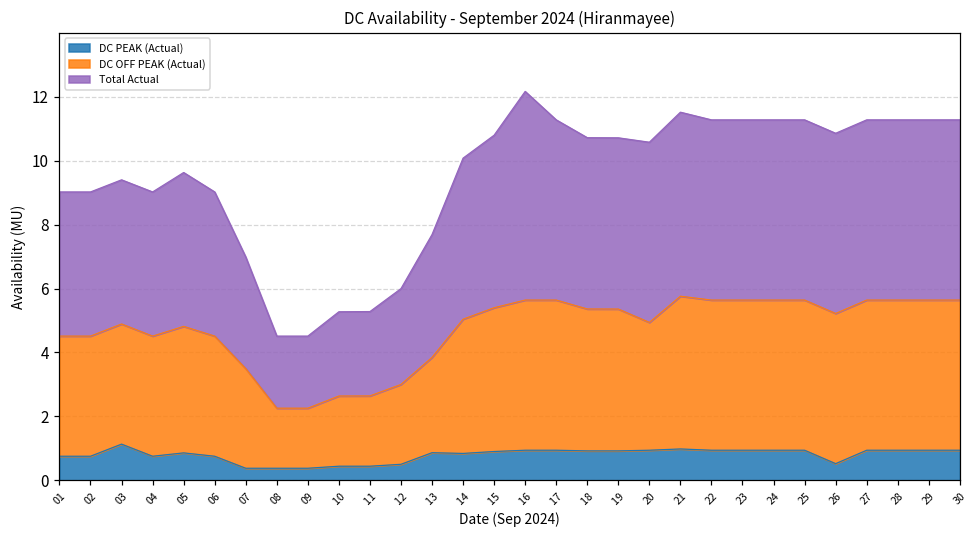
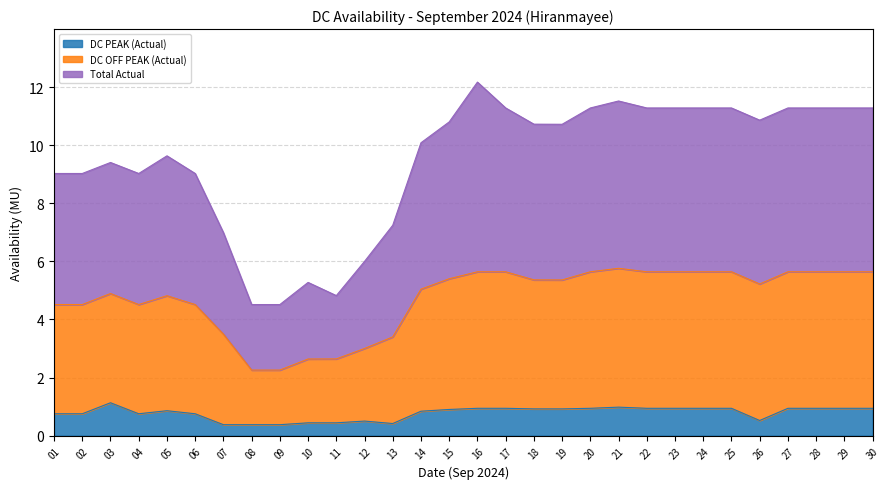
Total Actual, 11: 2.6 -> 2.2
DC PEAK (Actual), 13: 0.9 -> 0.4
DC OFF PEAK (Actual), 20: 4.0 -> 4.7
